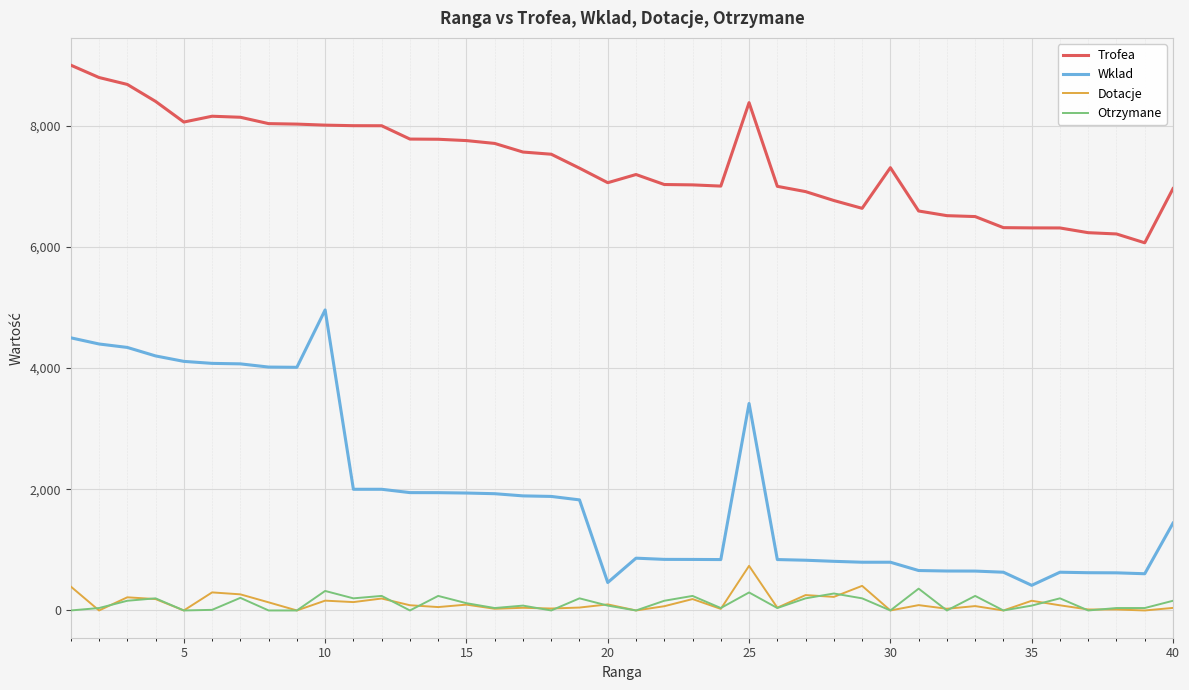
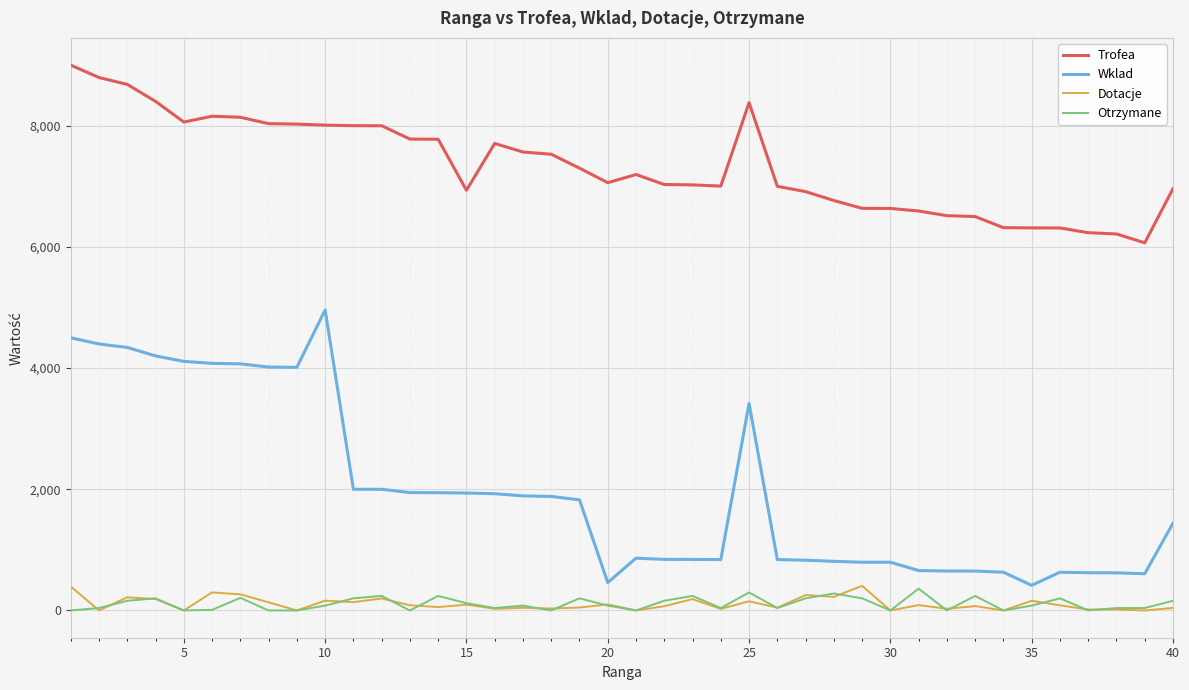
Otrzymane, 10: 300 -> 100
Trofea, 15: 7,800 -> 6,900
Dotacje, 25: 700 -> 200
Trofea, 30: 7,300 -> 6,600
